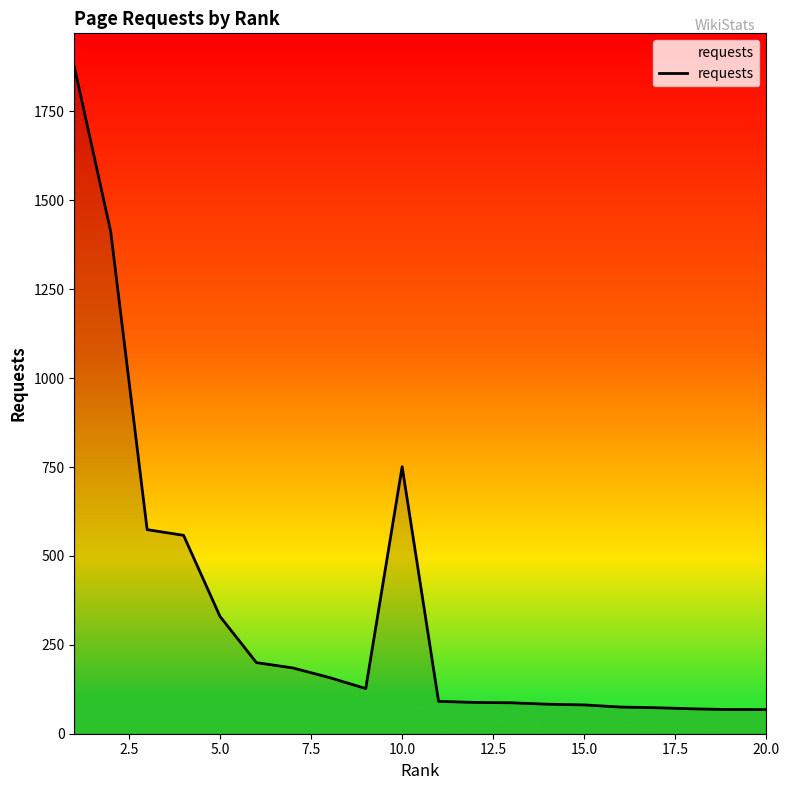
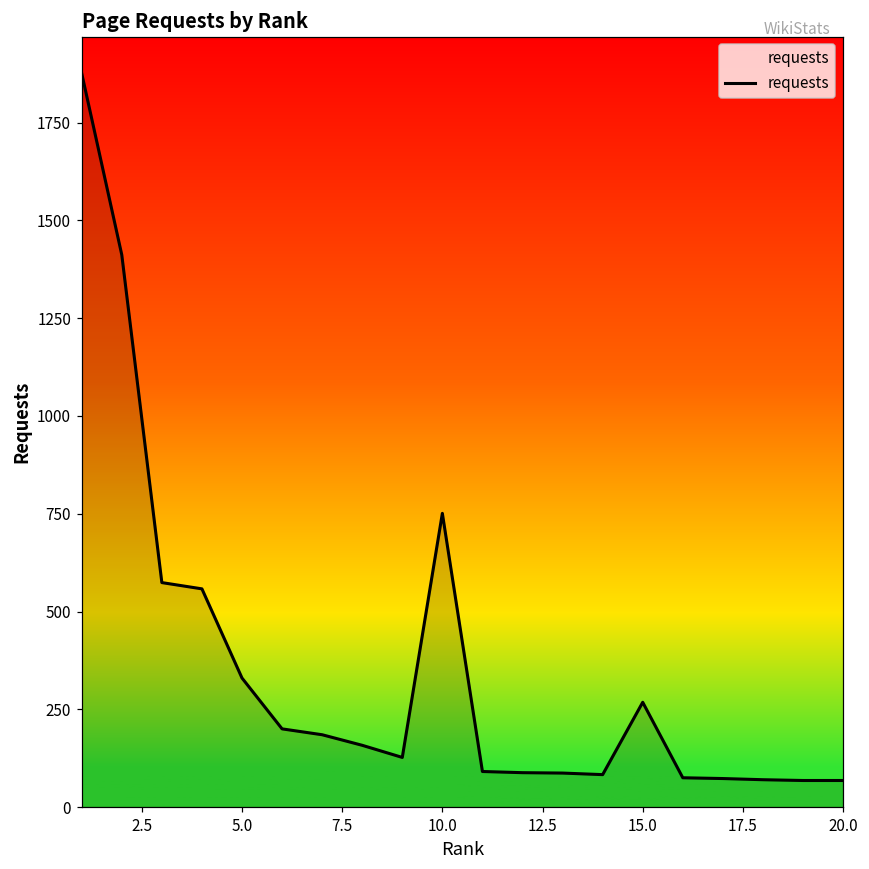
15.0: 80 -> 270
